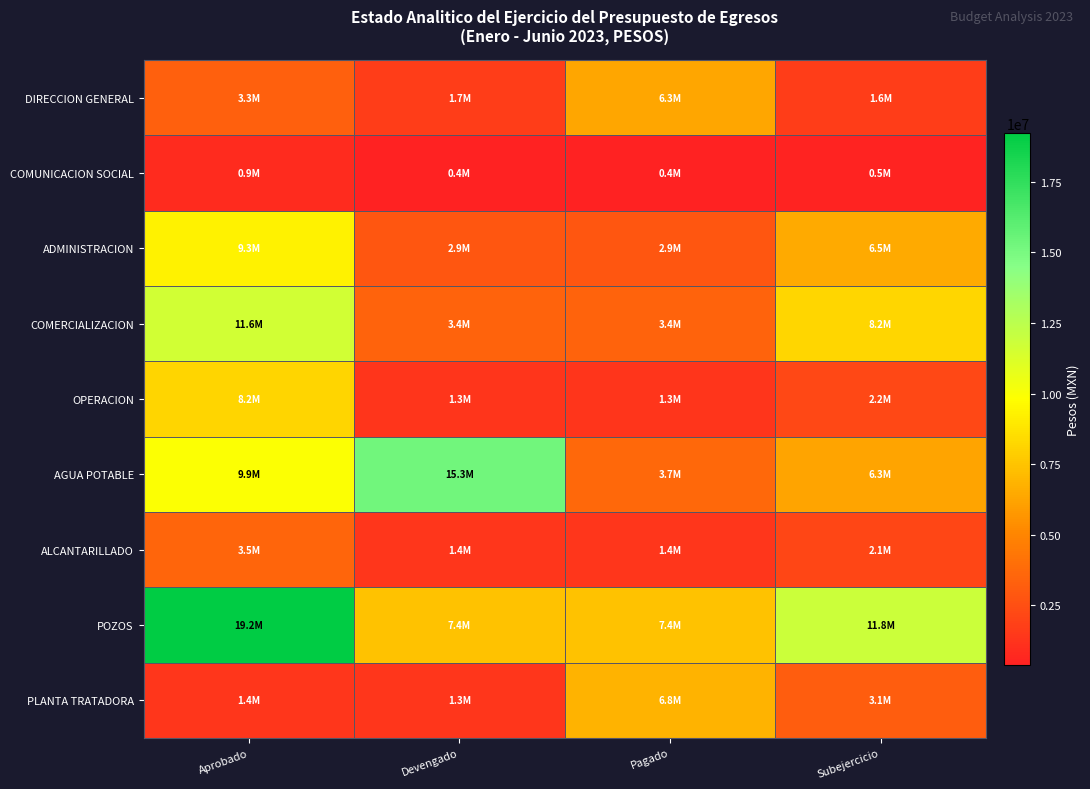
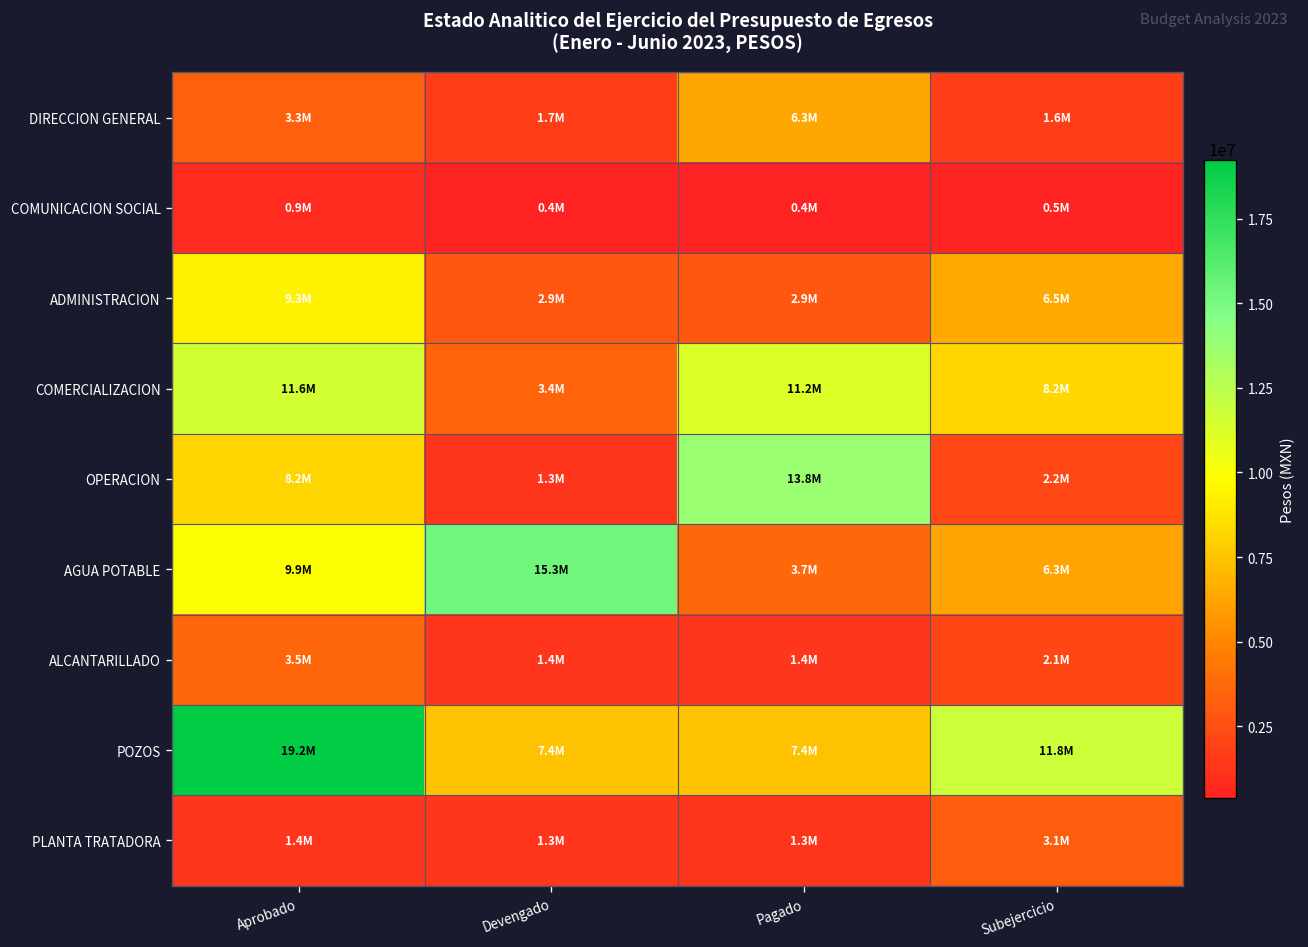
COMERCIALIZACION, Pagado: 3.4M -> 11.2M
OPERACION, Pagado: 1.3M -> 13.8M
PLANTA TRATADORA, Pagado: 6.8M -> 1.3M
